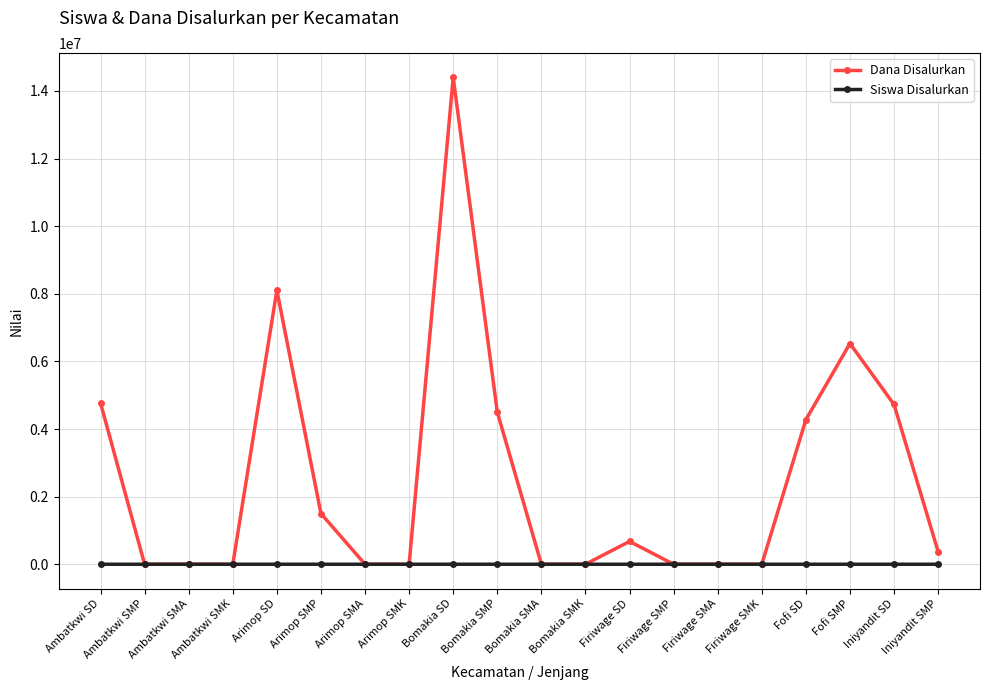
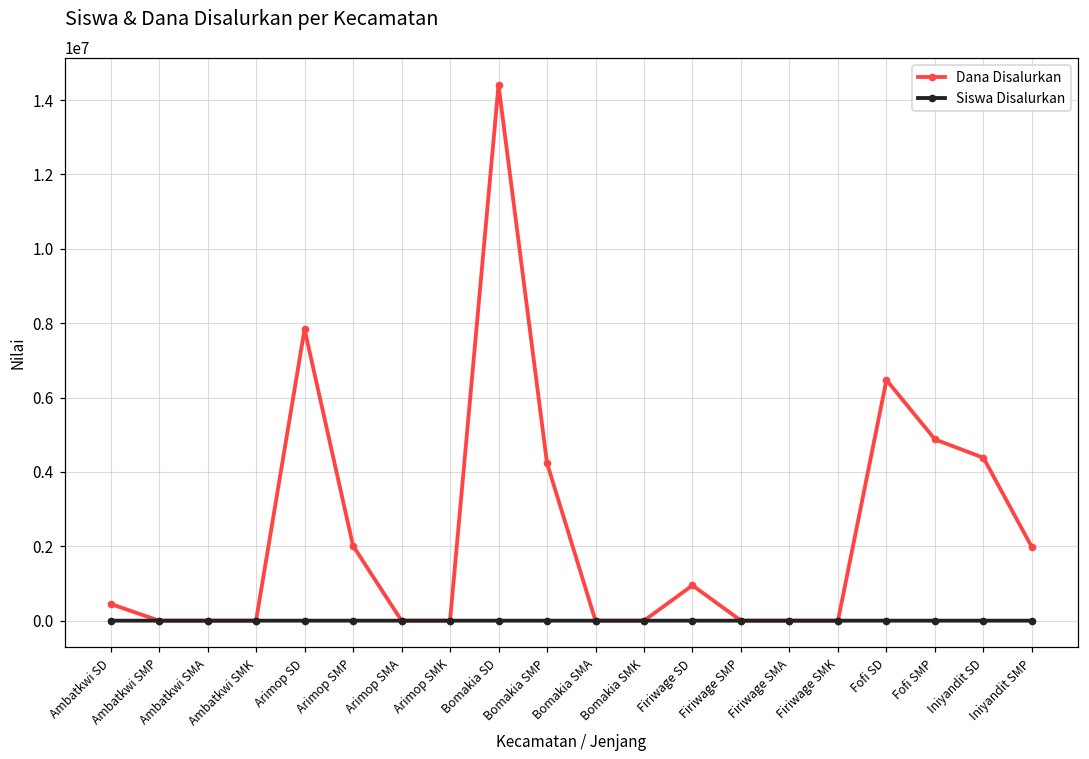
Dana Disalurkan, Ambatkwi SD: 4800000 -> 500000
Dana Disalurkan, Arimop SD: 8100000 -> 7800000
Dana Disalurkan, Arimop SMP: 1500000 -> 2000000
Dana Disalurkan, Bomakia SMP: 4500000 -> 4200000
Dana Disalurkan, Firiwage SD: 700000 -> 900000
Dana Disalurkan, Fofi SD: 4300000 -> 6500000
Dana Disalurkan, Fofi SMP: 6500000 -> 4900000
Dana Disalurkan, Iniyandit SD: 4700000 -> 4400000
Dana Disalurkan, Iniyandit SMP: 400000 -> 2000000
